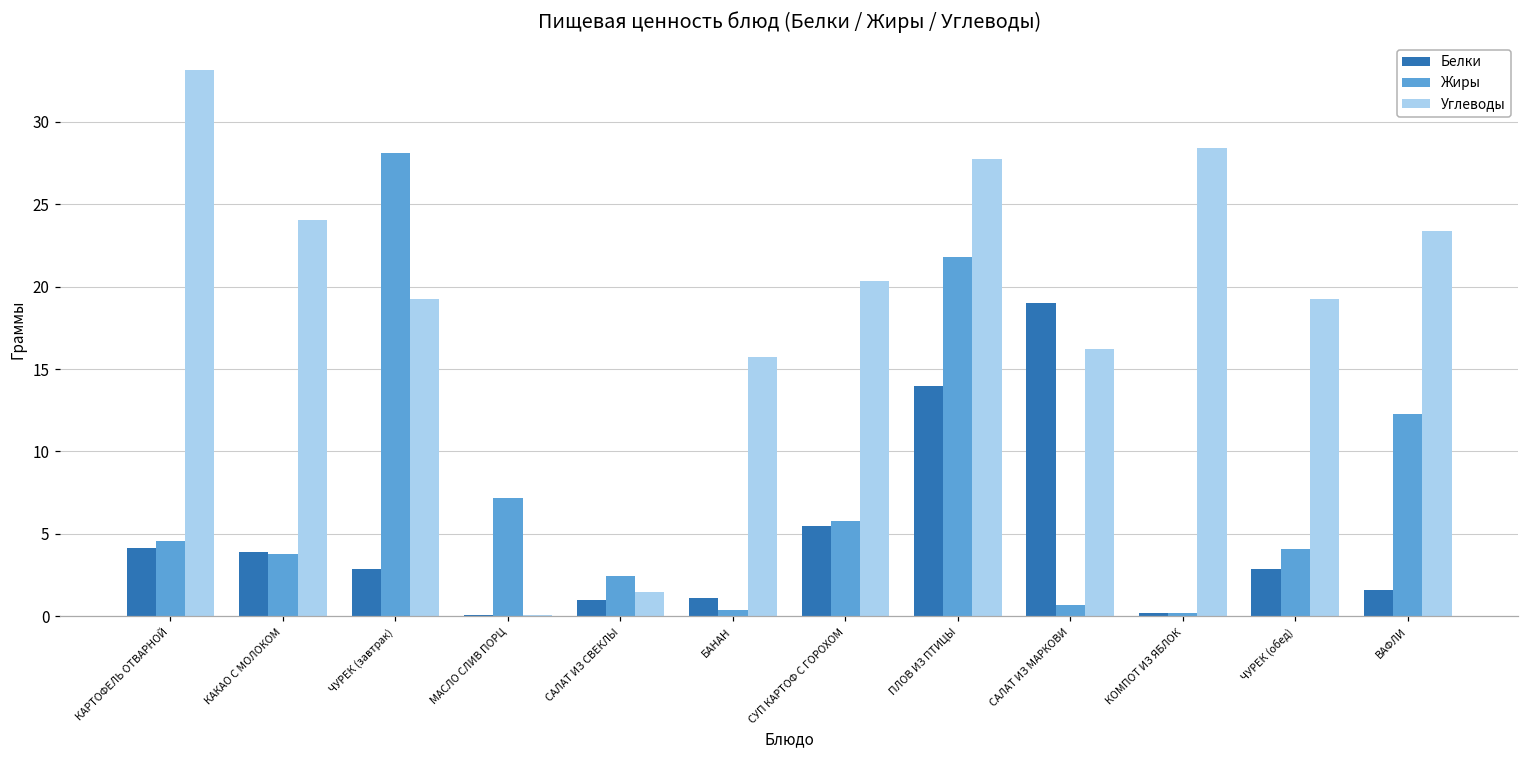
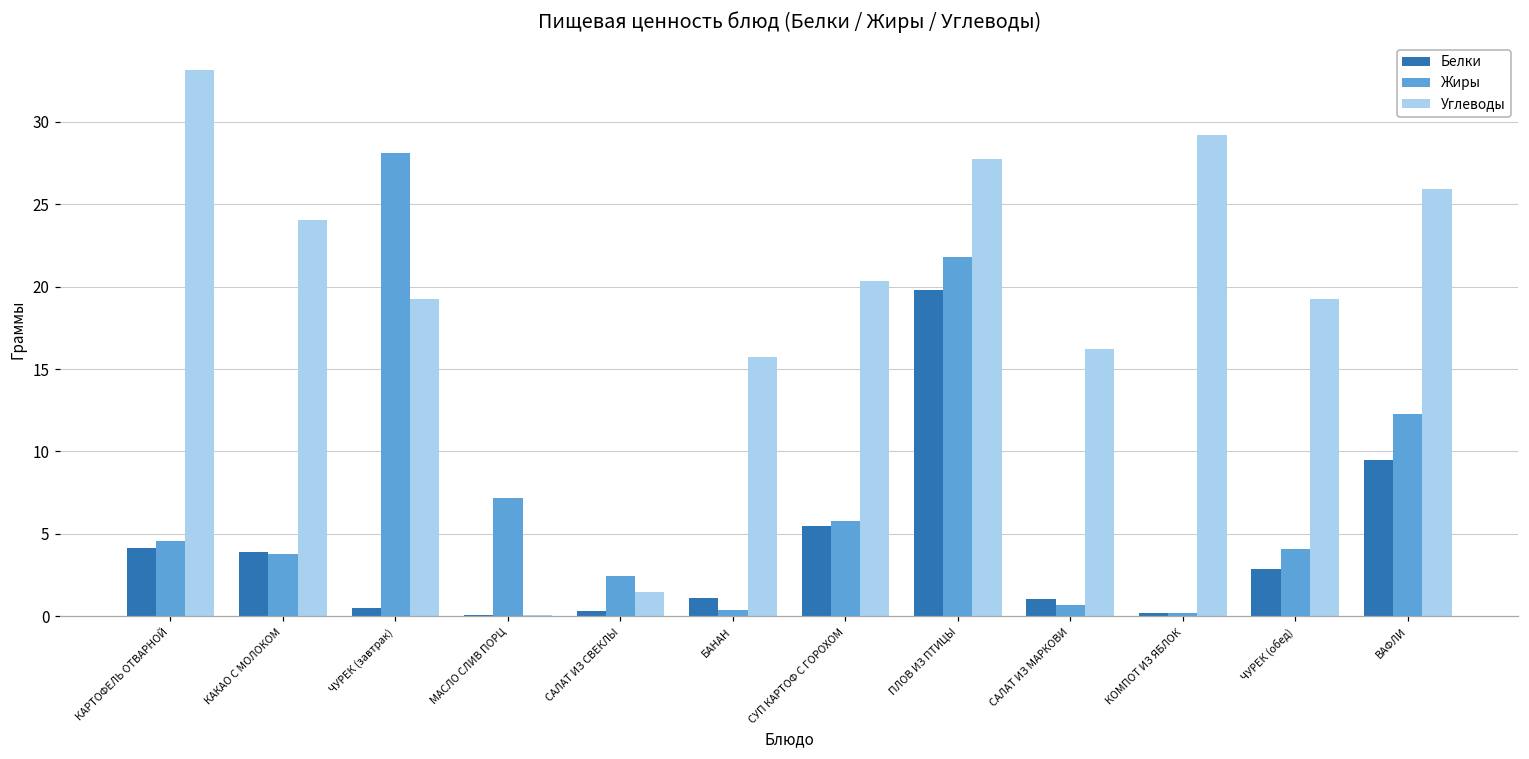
Белки, ЧУРЕК (завтрак): 2.9 -> 0.5
Белки, САЛАТ ИЗ СВЕКЛЫ: 1.0 -> 0.3
Белки, ПЛОВ ИЗ ПТИЦЫ: 14.0 -> 19.8
Белки, САЛАТ ИЗ МАРКОВИ: 19.0 -> 1.0
Углеводы, КОМПОТ ИЗ ЯБЛОК: 28.4 -> 29.2
Белки, ВАФЛИ: 1.6 -> 9.5
Углеводы, ВАФЛИ: 23.4 -> 25.9
